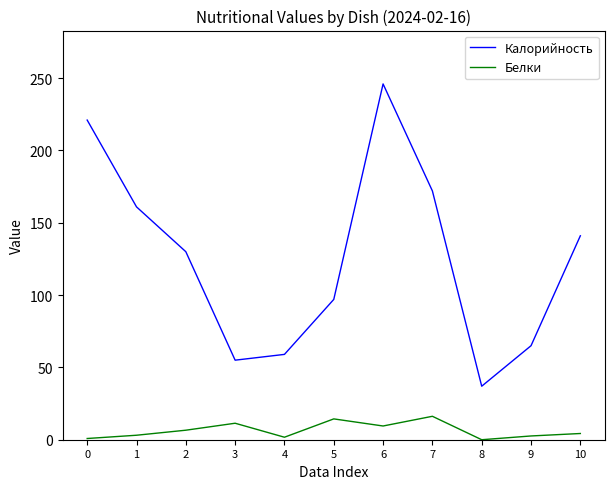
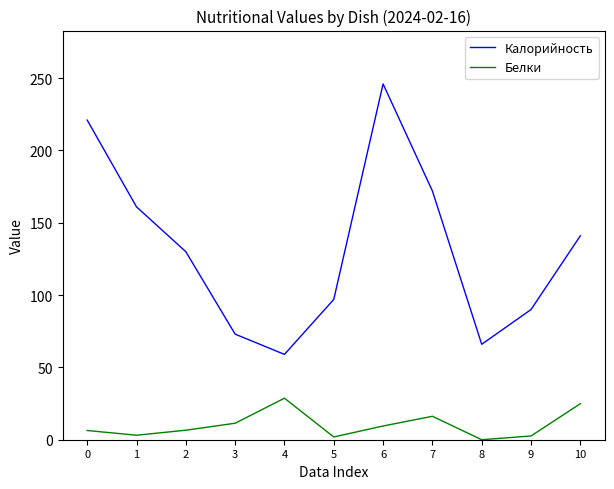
Белки, 0: 1 -> 6
Калорийность, 3: 55 -> 73
Белки, 4: 2 -> 29
Белки, 5: 14 -> 2
Калорийность, 8: 37 -> 66
Калорийность, 9: 65 -> 90
Белки, 10: 4 -> 25
